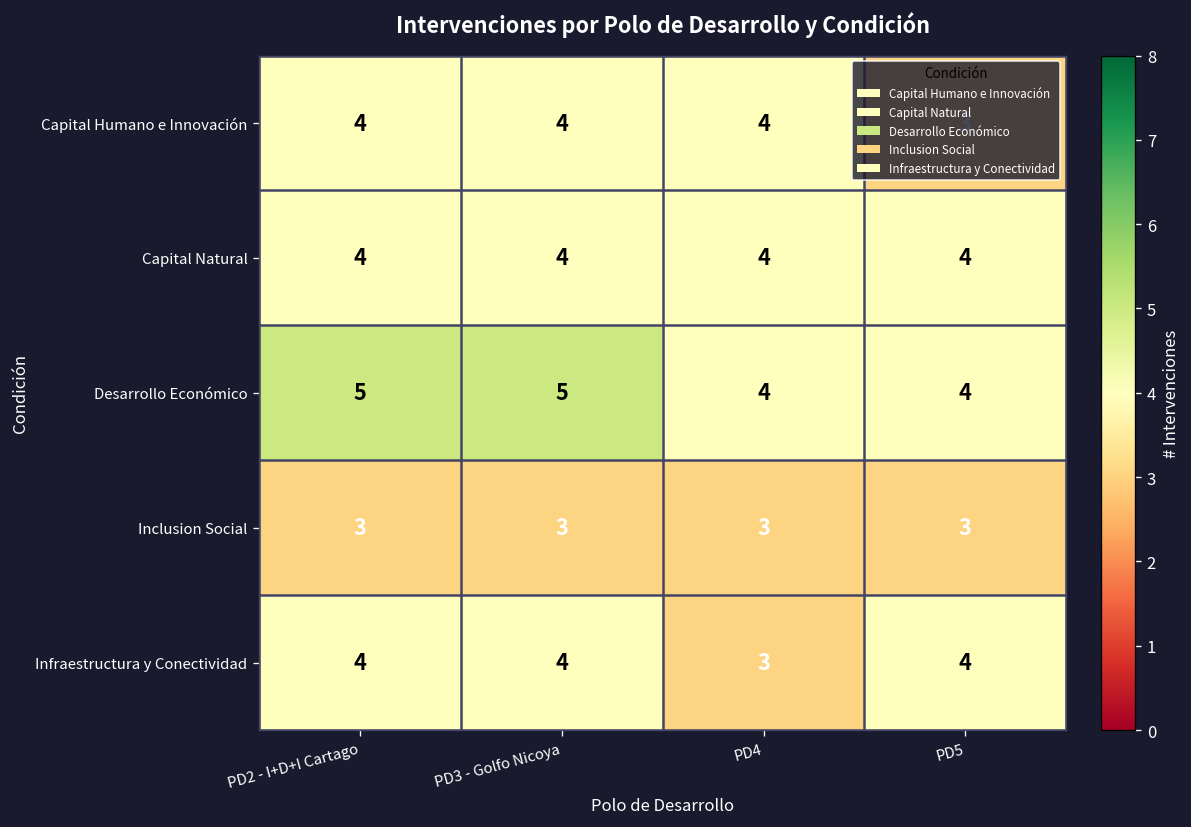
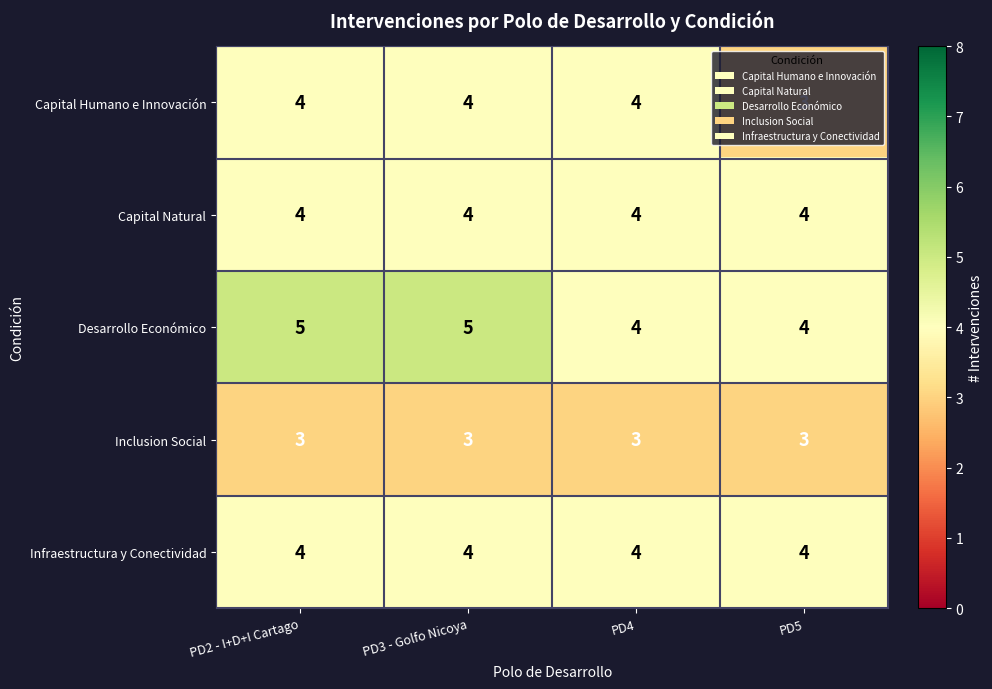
Infraestructura y Conectividad, PD4: 3 -> 4
